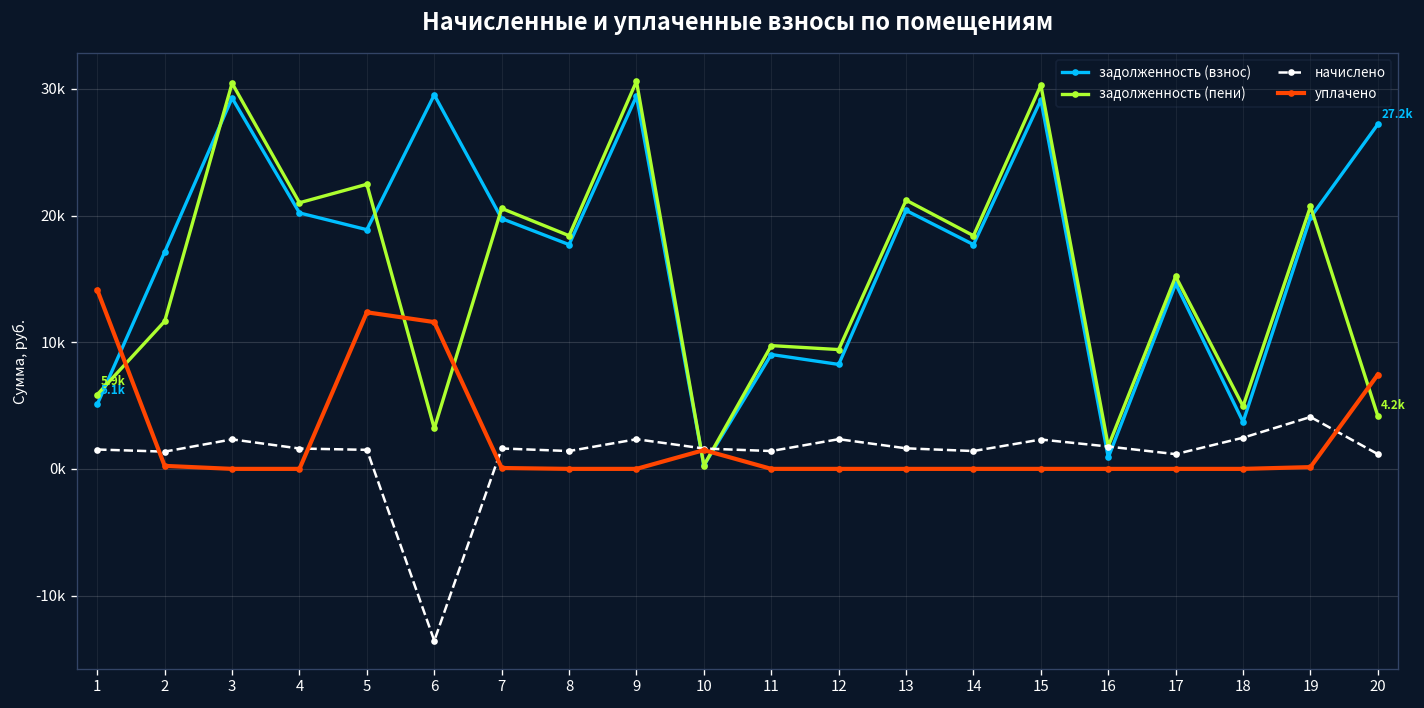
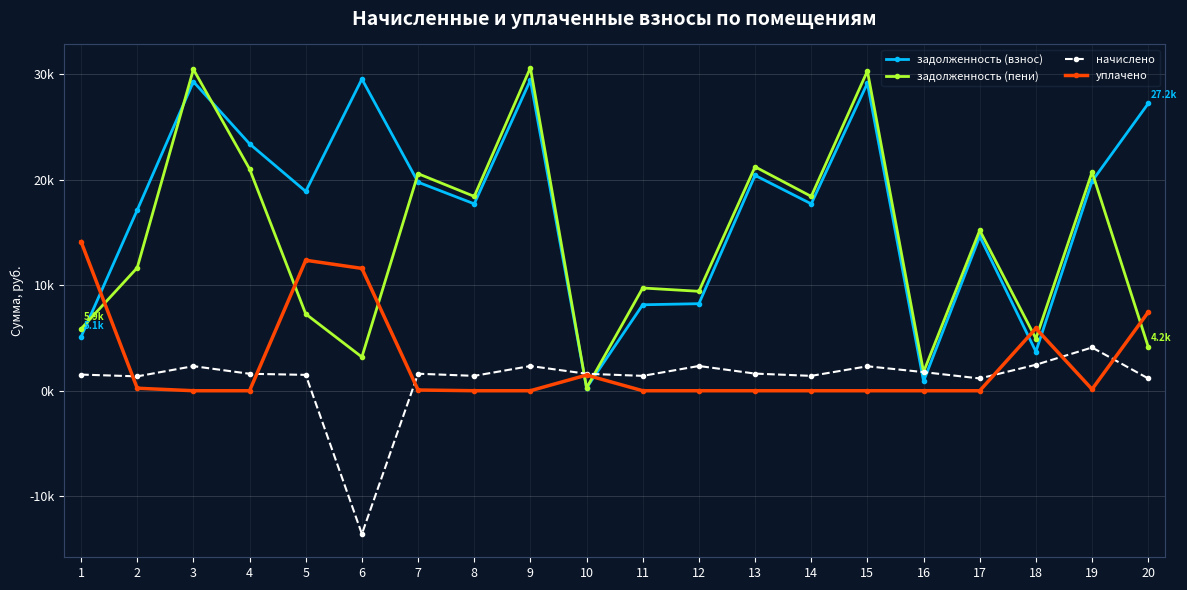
задолженность (взнос), 4: 20200 -> 23400
задолженность (пени), 5: 22500 -> 7300
задолженность (взнос), 11: 9000 -> 8100
уплачено, 18: 0 -> 5900
